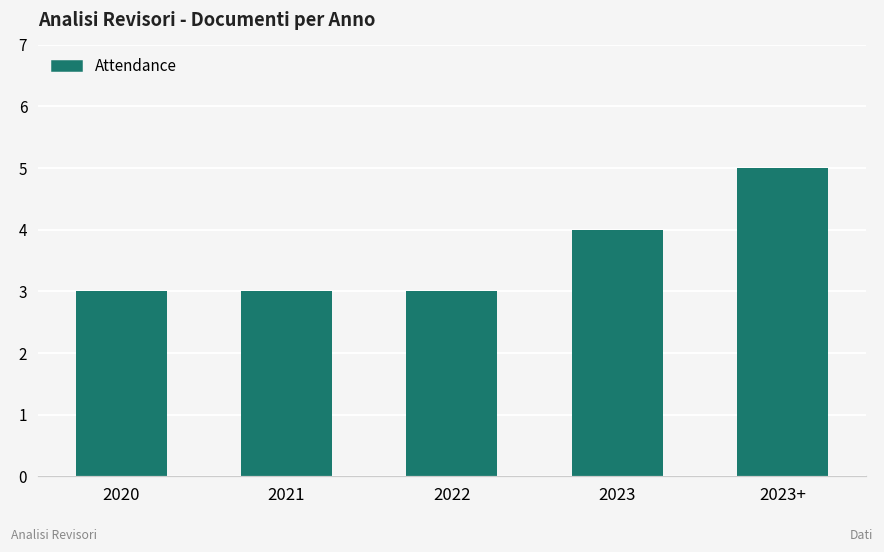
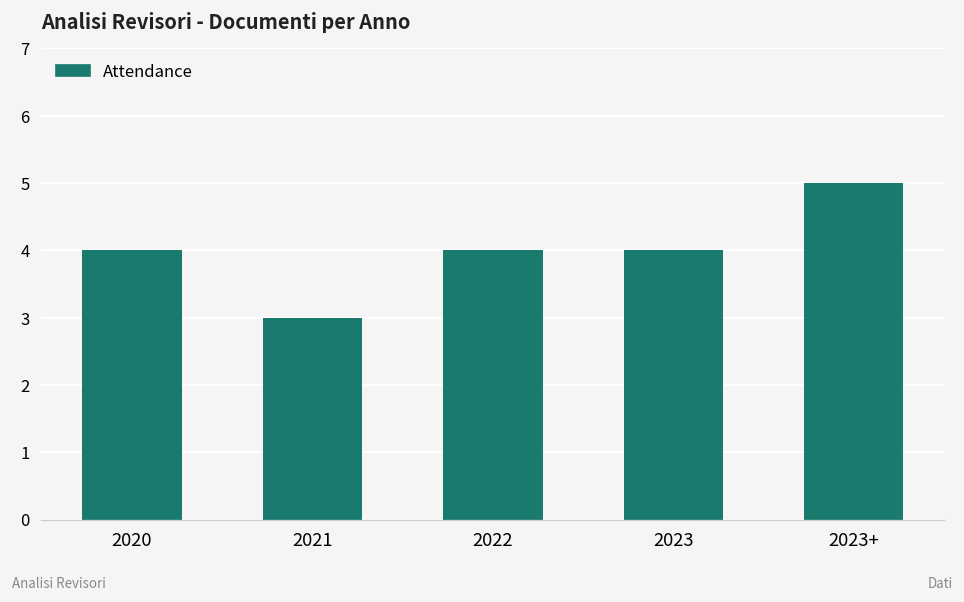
2020: 3 -> 4
2022: 3 -> 4
